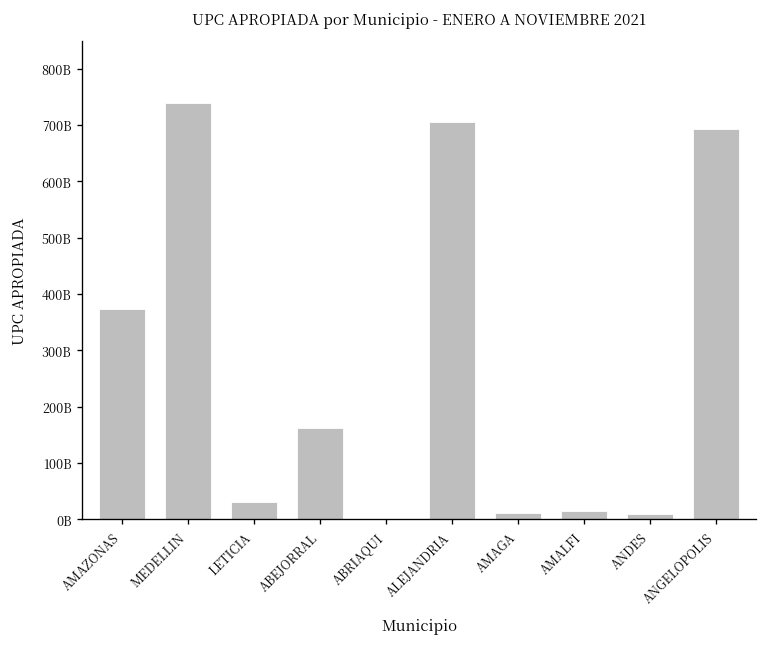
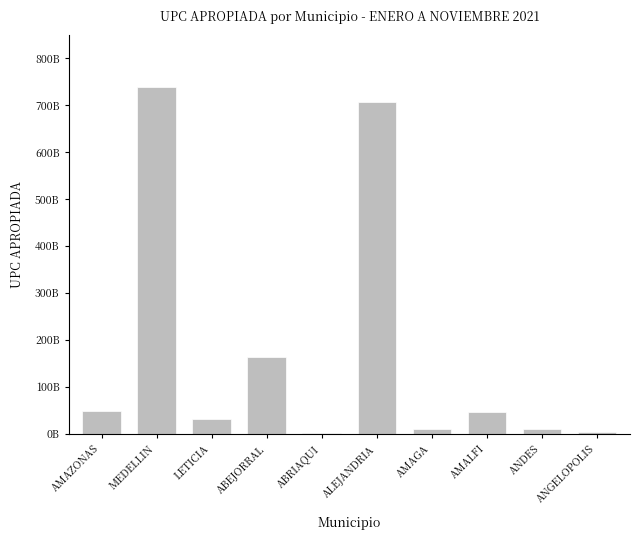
AMAZONAS: 370000000000 -> 50000000000
AMALFI: 20000000000 -> 50000000000
ANGELOPOLIS: 690000000000 -> 0
